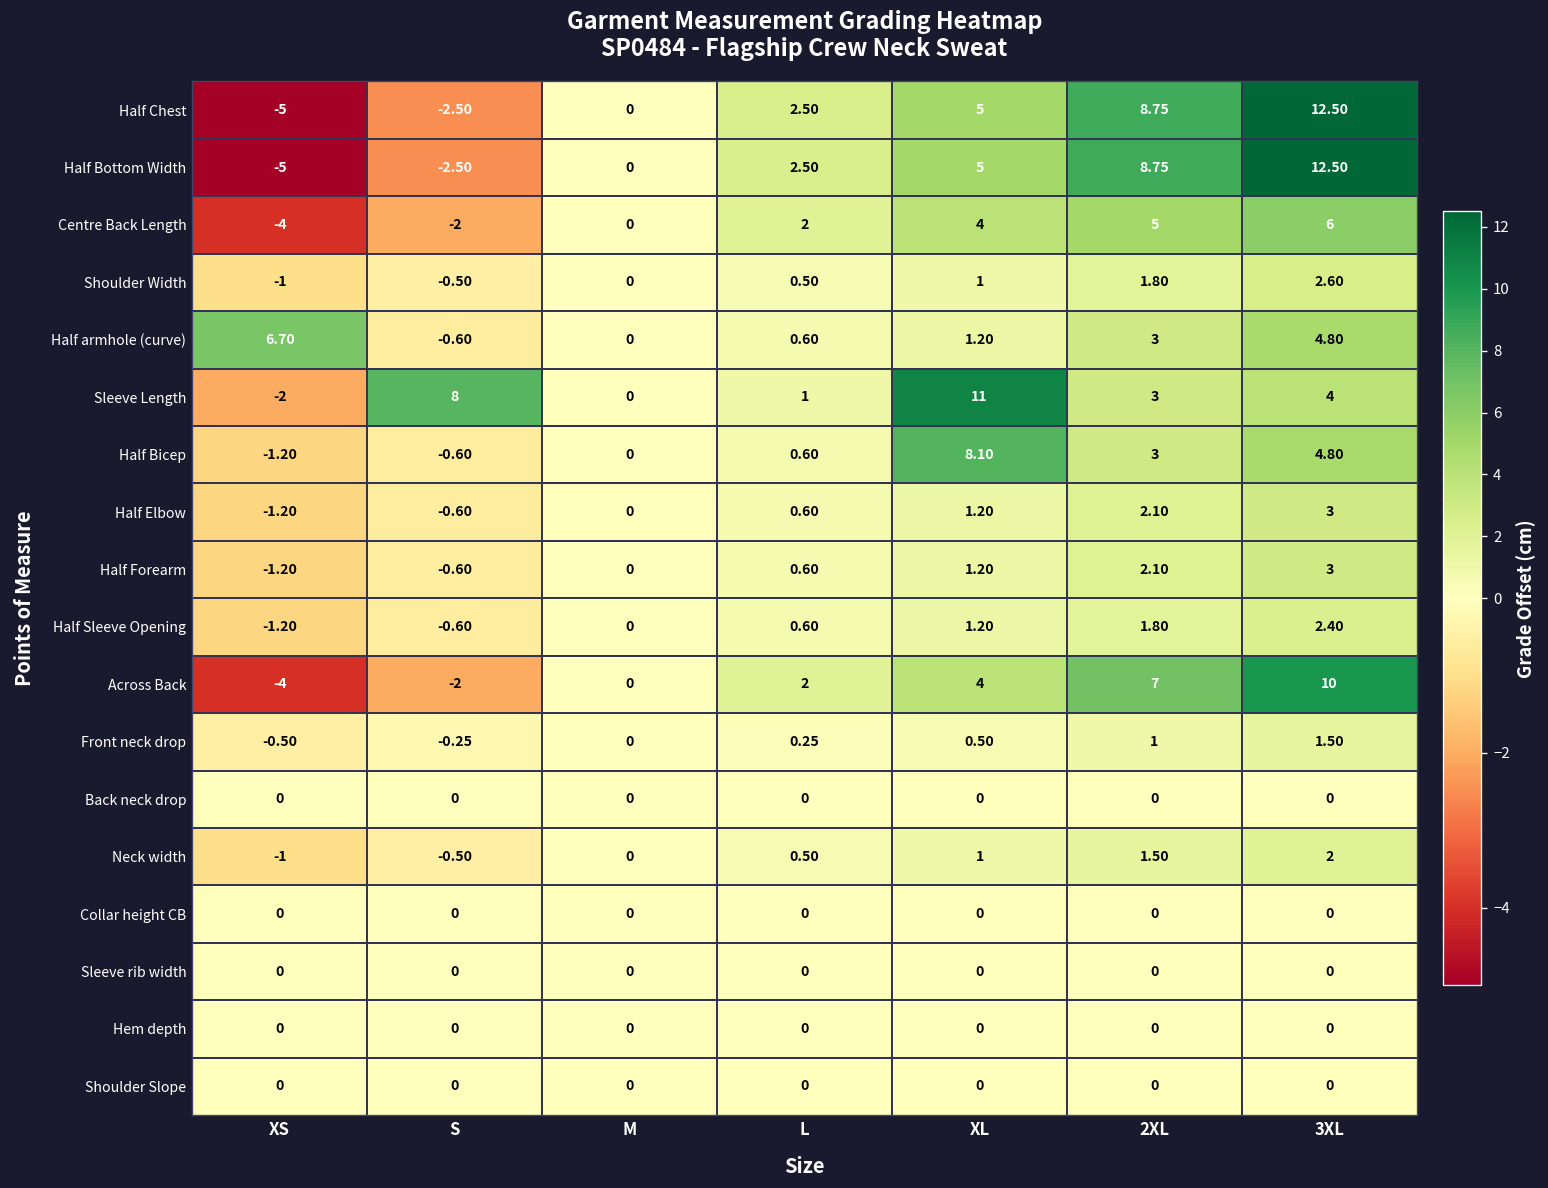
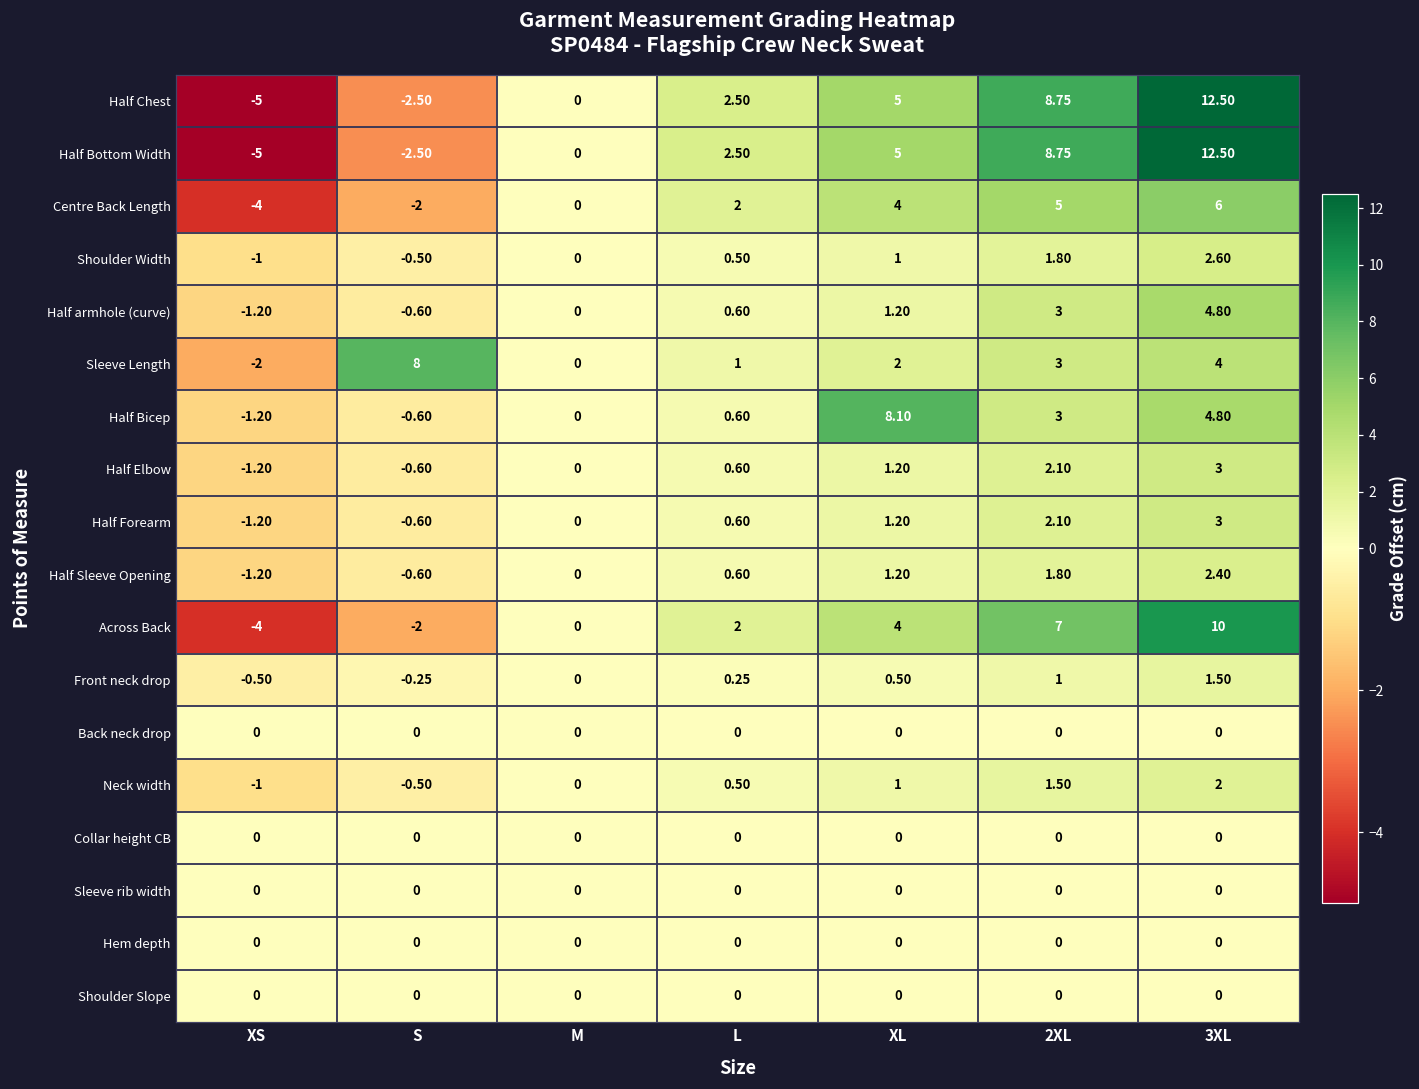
Half armhole (curve), XS: 6.70 -> -1.20
Sleeve Length, XL: 11 -> 2
